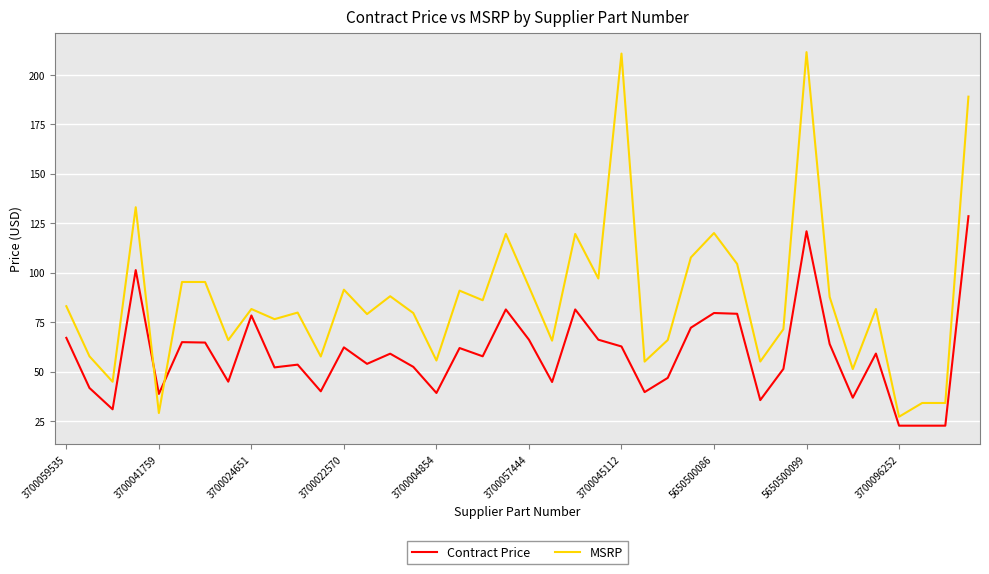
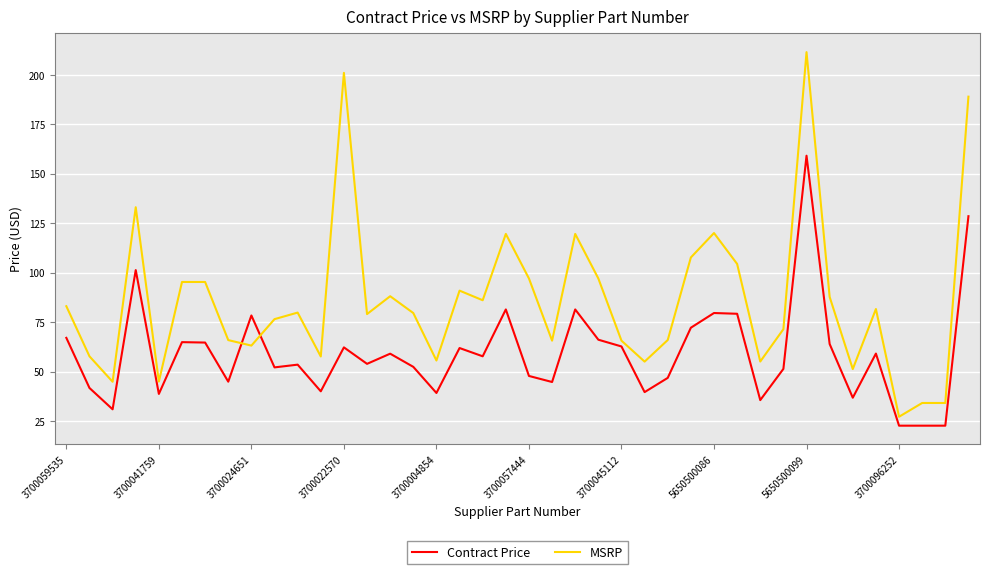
MSRP, 3700041759: 29 -> 45
MSRP, 3700024651: 82 -> 63
MSRP, 3700022570: 91 -> 201
Contract Price, 3700057444: 66 -> 48
MSRP, 3700057444: 93 -> 97
MSRP, 3700045112: 211 -> 66
Contract Price, 5650500099: 121 -> 159
